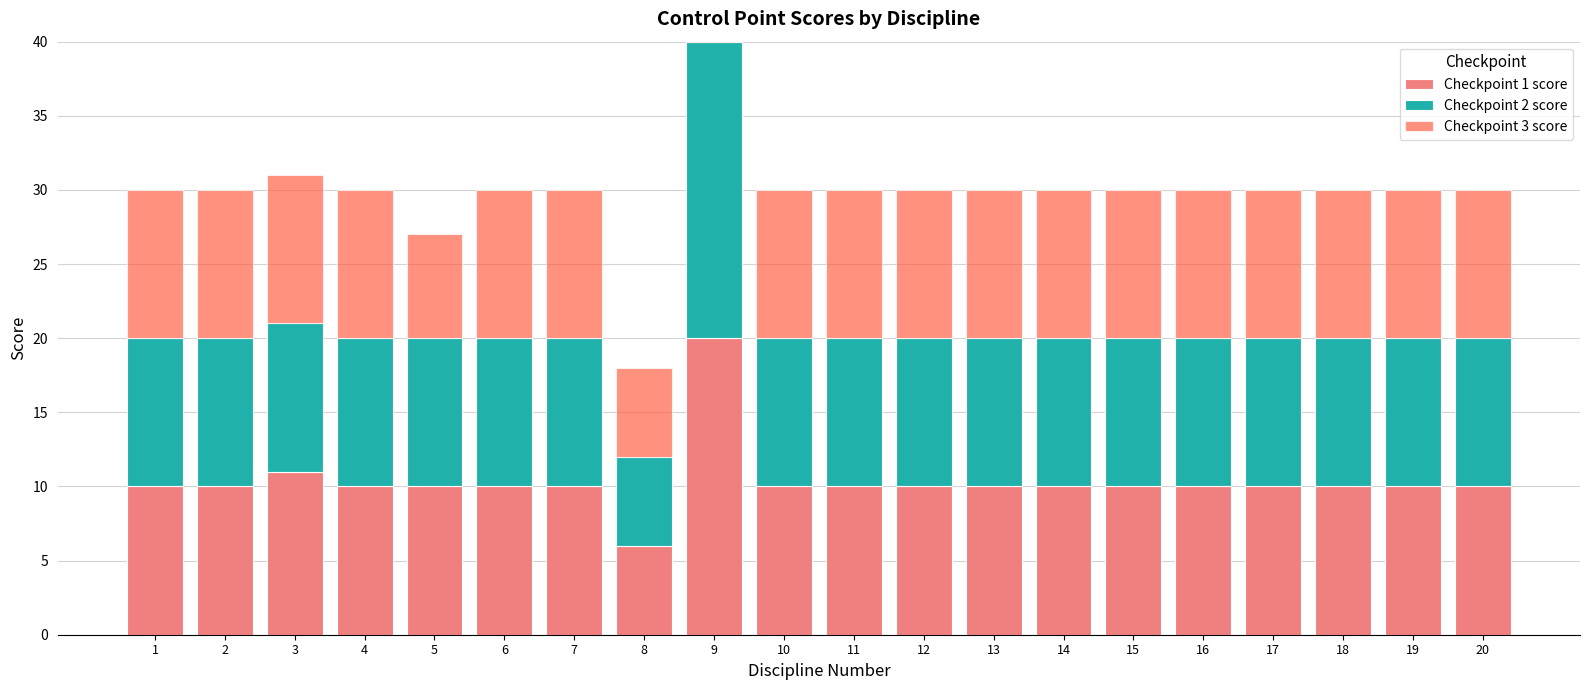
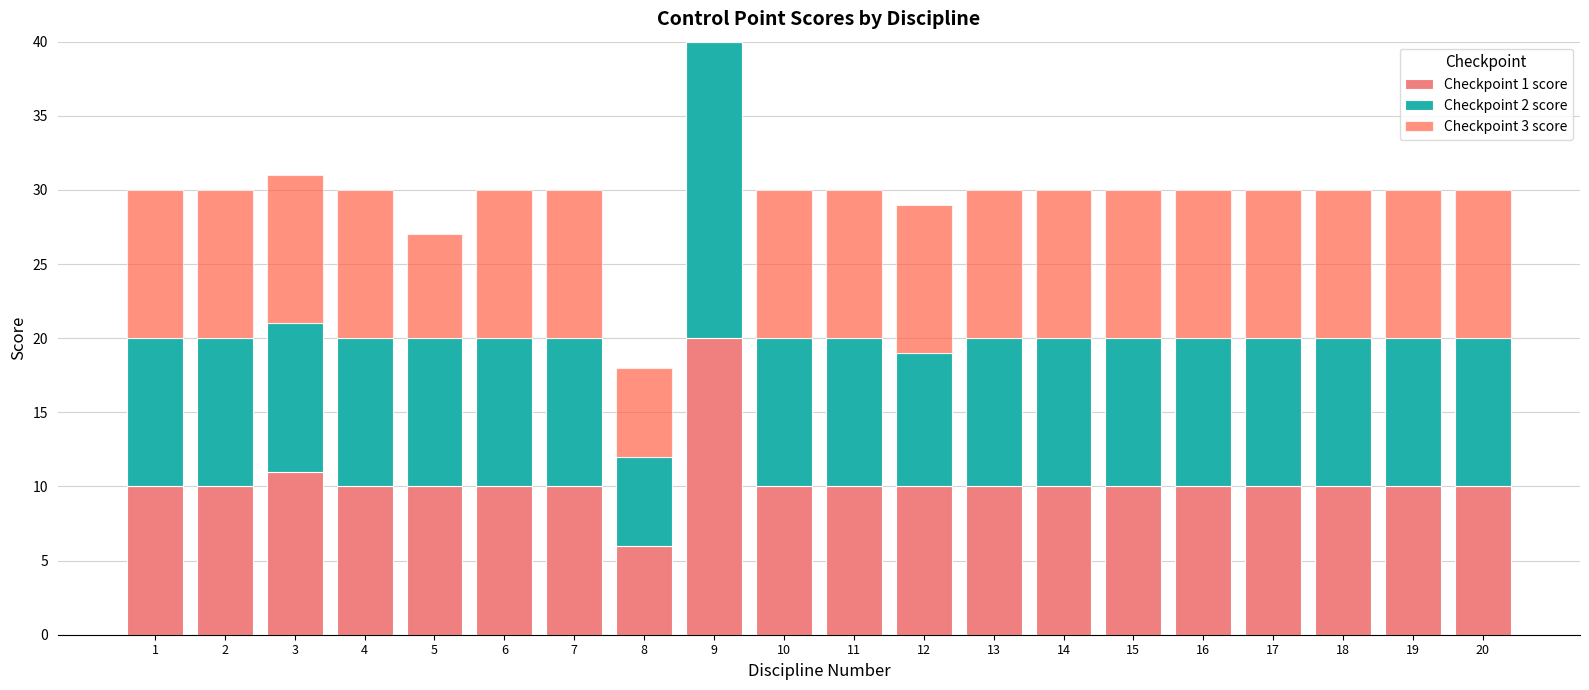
Checkpoint 2 score, 12: 10 -> 9
